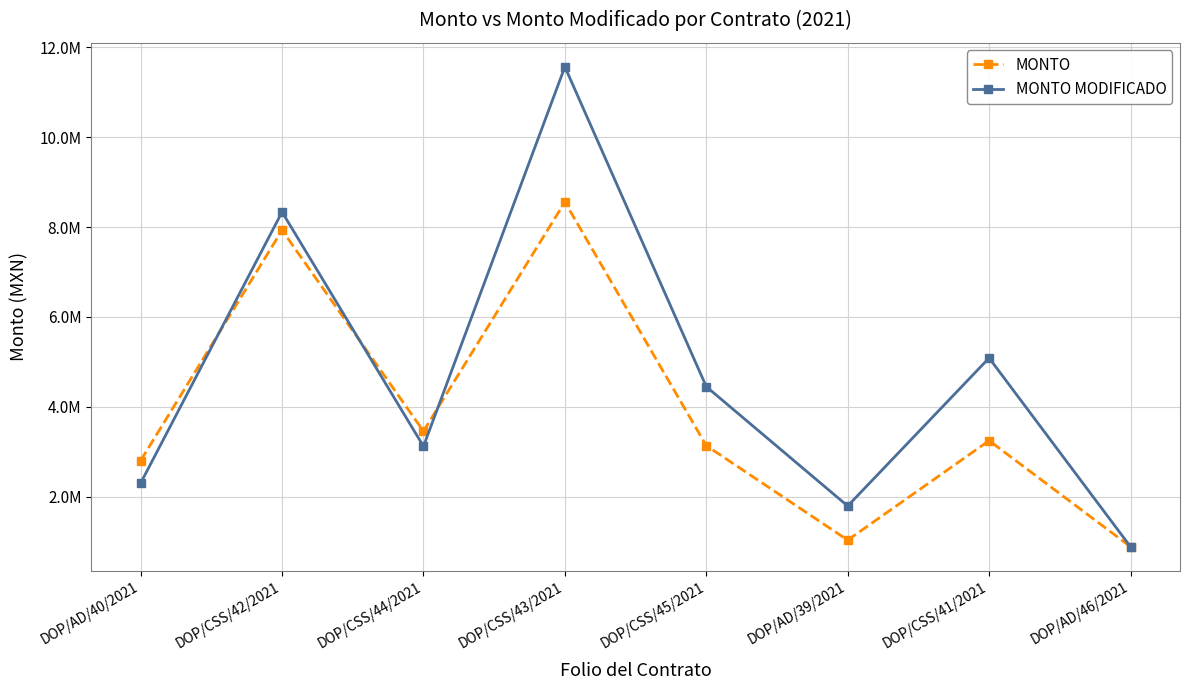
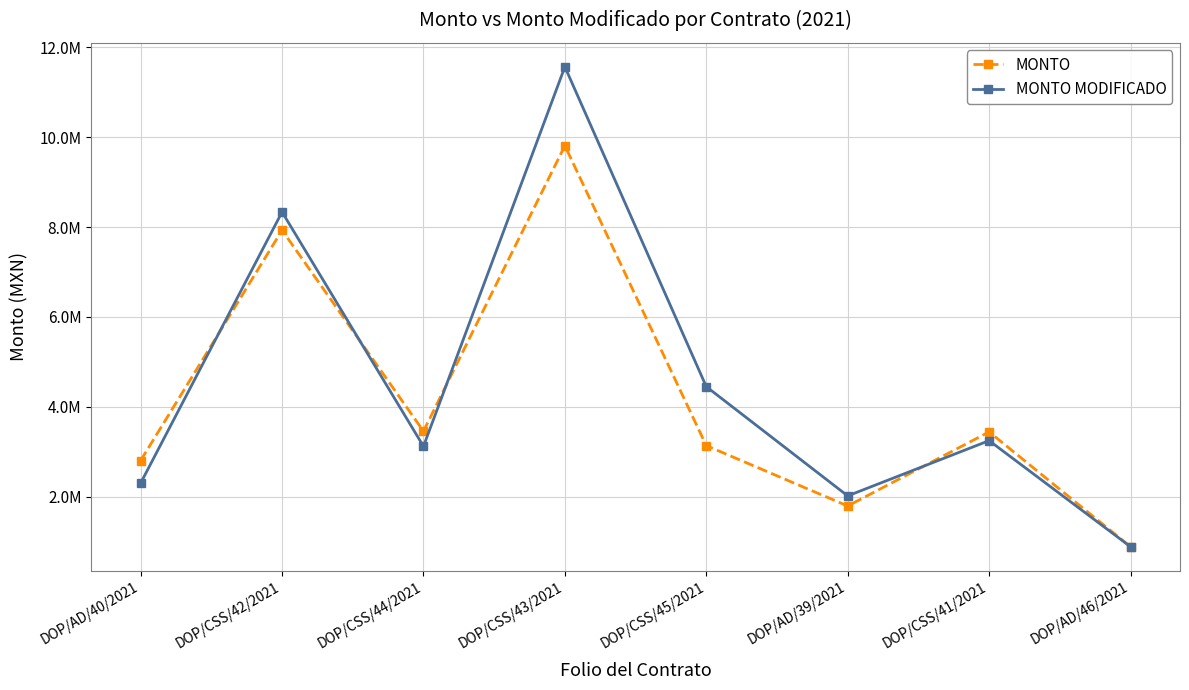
MONTO, DOP/CSS/43/2021: 8600000 -> 9800000
MONTO, DOP/AD/39/2021: 1000000 -> 1800000
MONTO MODIFICADO, DOP/AD/39/2021: 1800000 -> 2000000
MONTO, DOP/CSS/41/2021: 3200000 -> 3400000
MONTO MODIFICADO, DOP/CSS/41/2021: 5100000 -> 3200000
